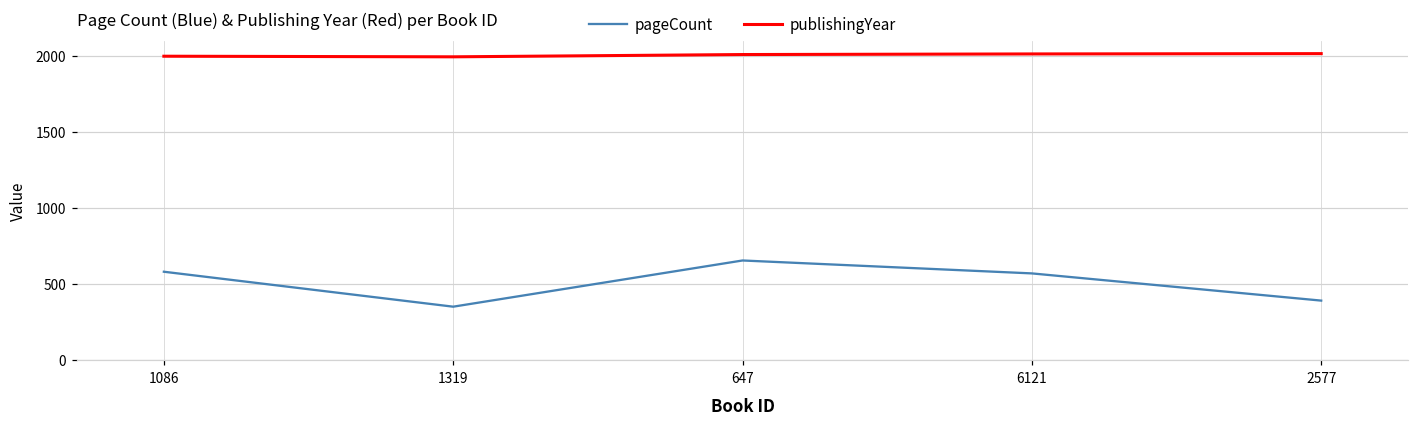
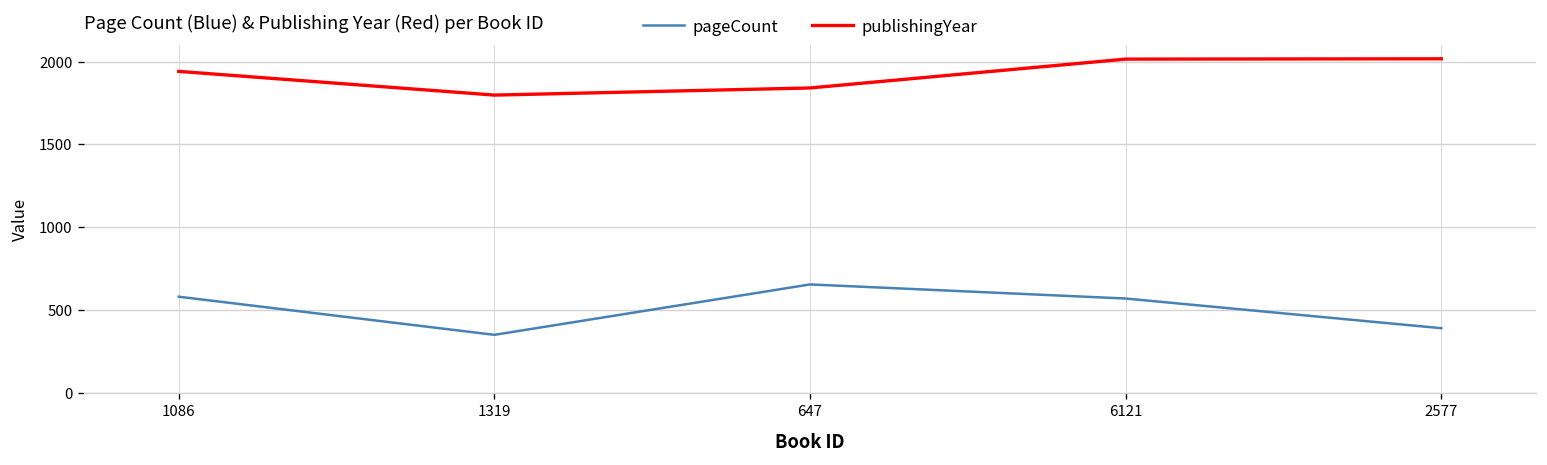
publishingYear, 1086: 2000 -> 1940
publishingYear, 1319: 2000 -> 1800
publishingYear, 647: 2010 -> 1840
